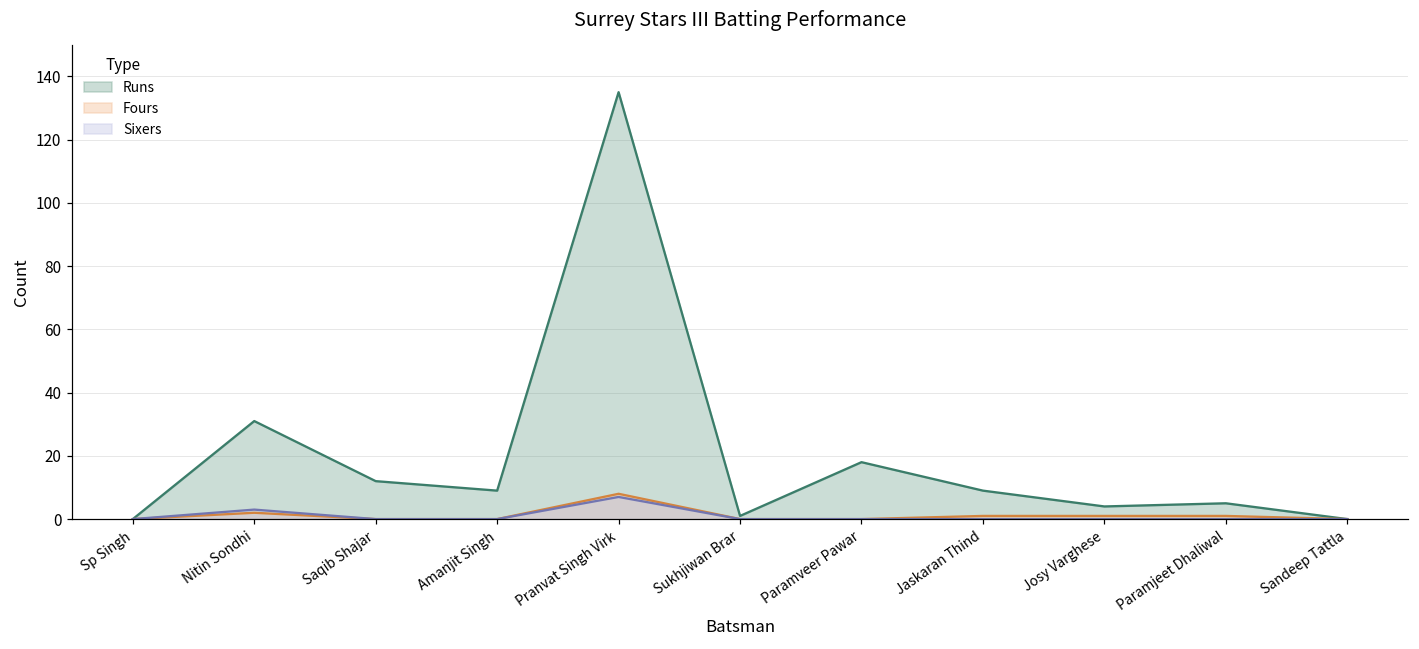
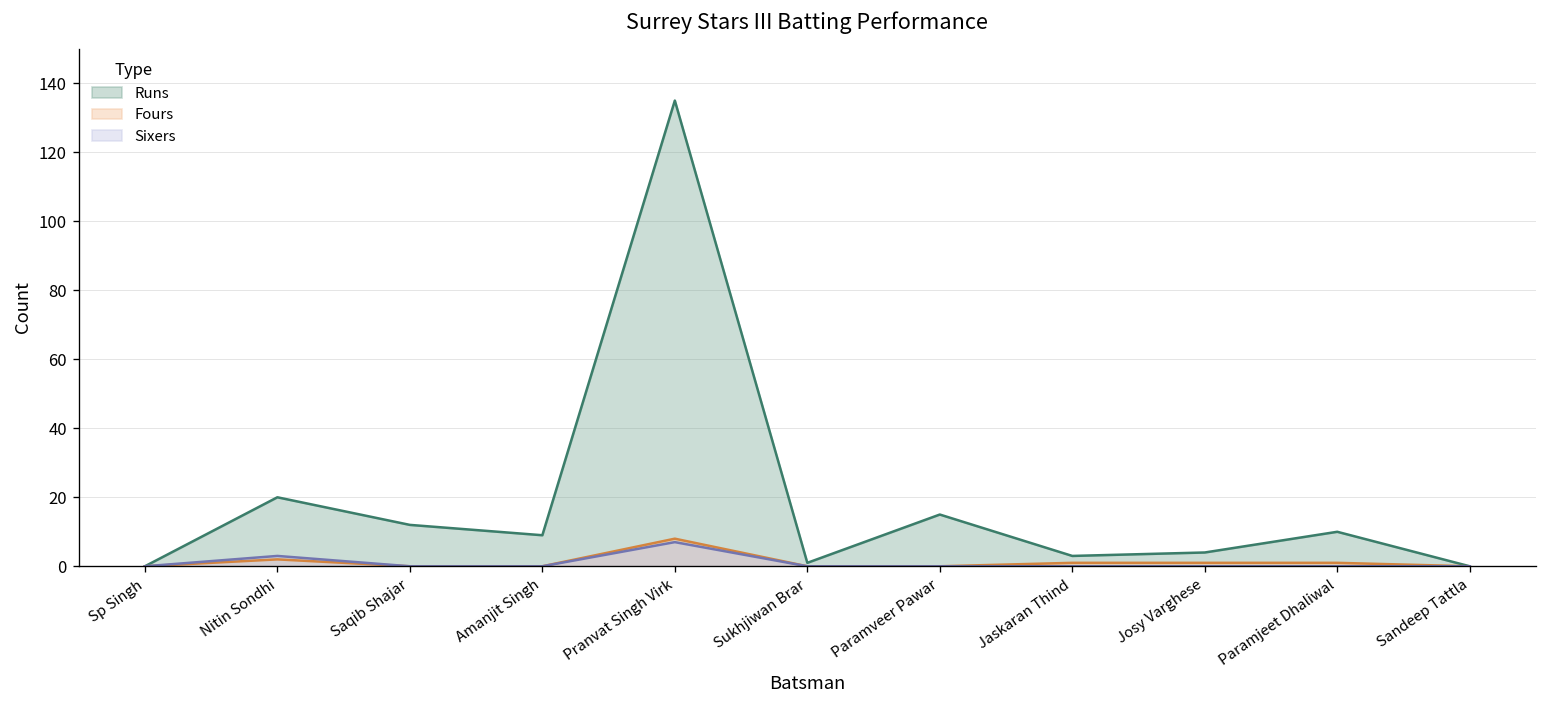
Runs, Nitin Sondhi: 31 -> 20
Runs, Paramveer Pawar: 18 -> 15
Runs, Jaskaran Thind: 9 -> 3
Runs, Paramjeet Dhaliwal: 5 -> 10
